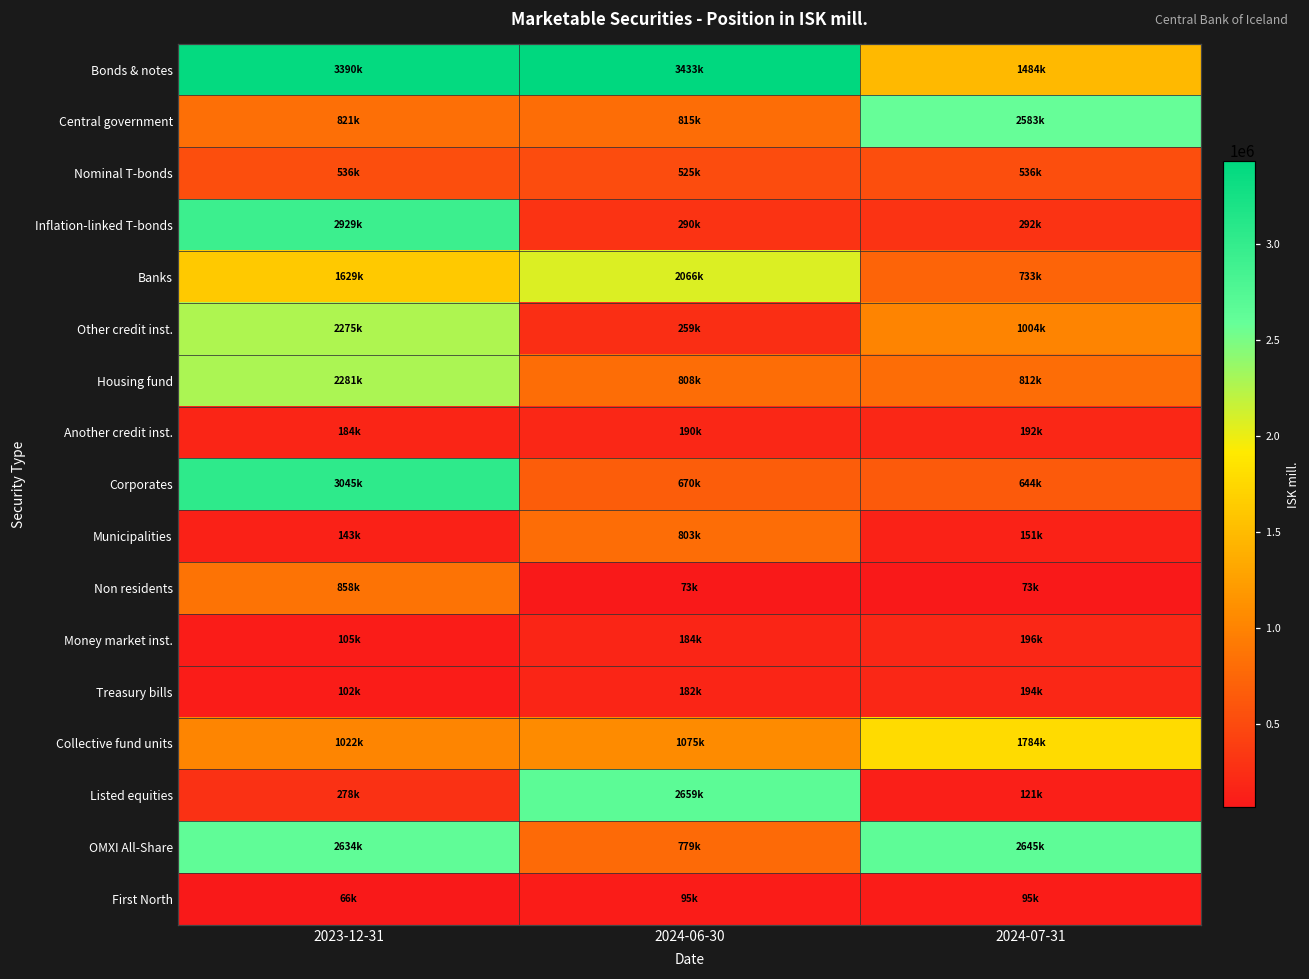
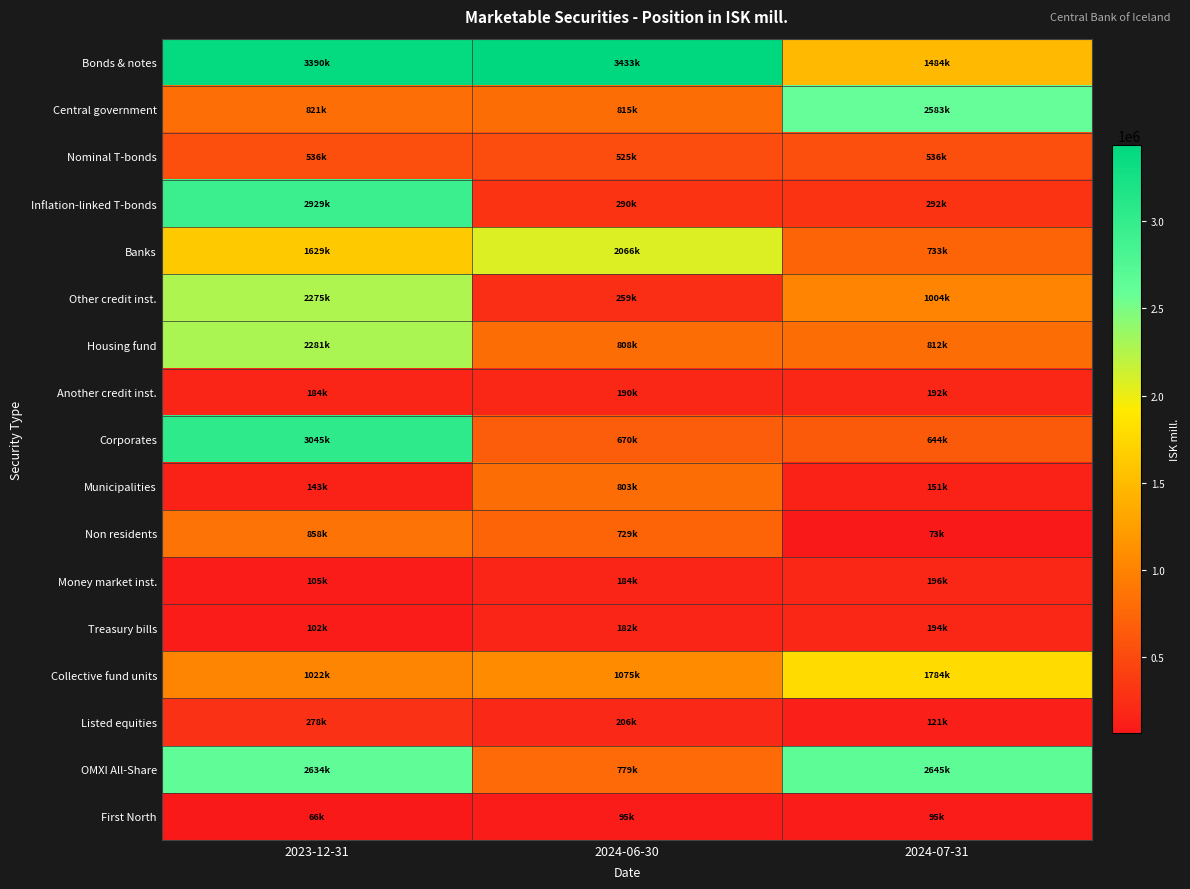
Non residents, 2024-06-30: 73k -> 729k
Listed equities, 2024-06-30: 2659k -> 206k
